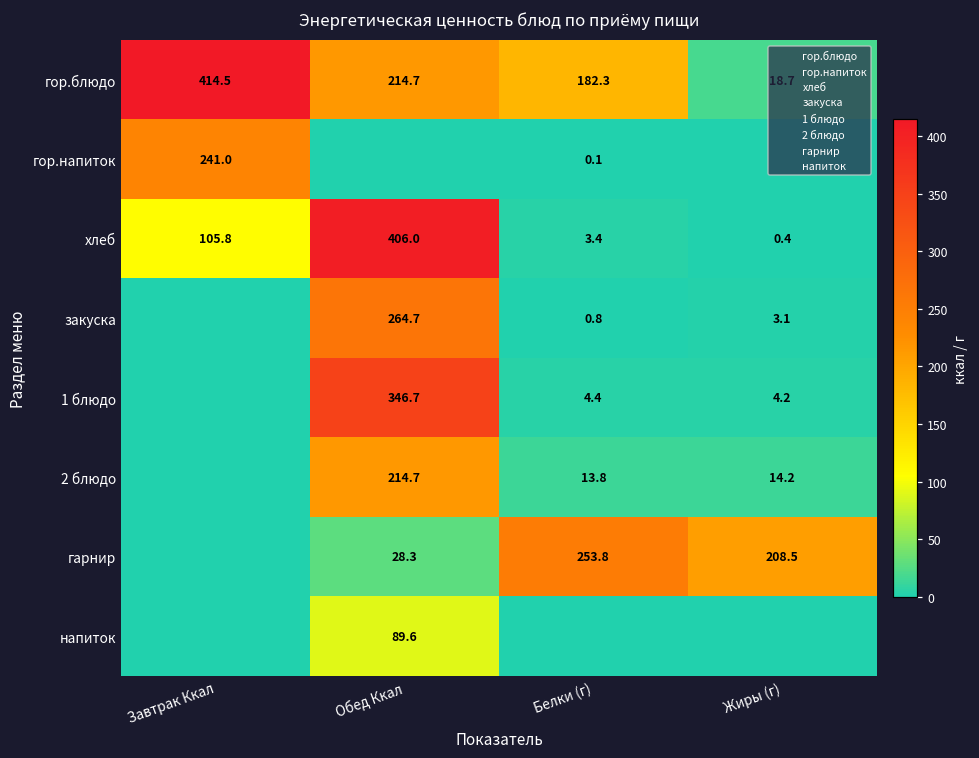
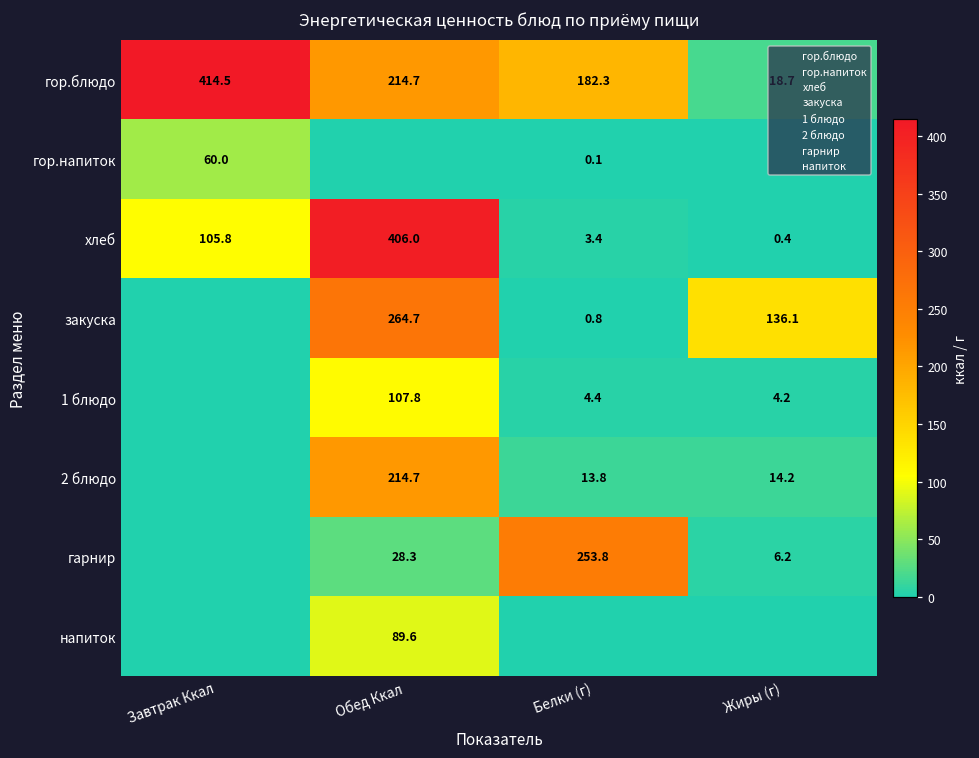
гор.напиток, Завтрак Ккал: 241.0 -> 60.0
закуска, Жиры (г): 3.1 -> 136.1
1 блюдо, Обед Ккал: 346.7 -> 107.8
гарнир, Жиры (г): 208.5 -> 6.2
